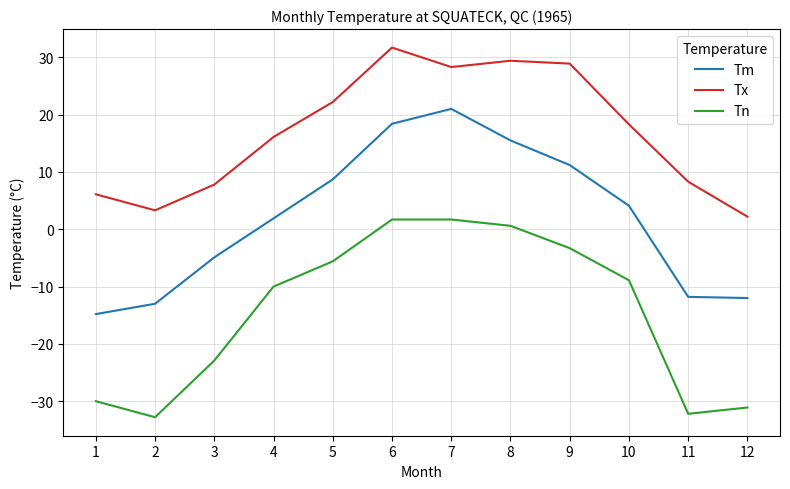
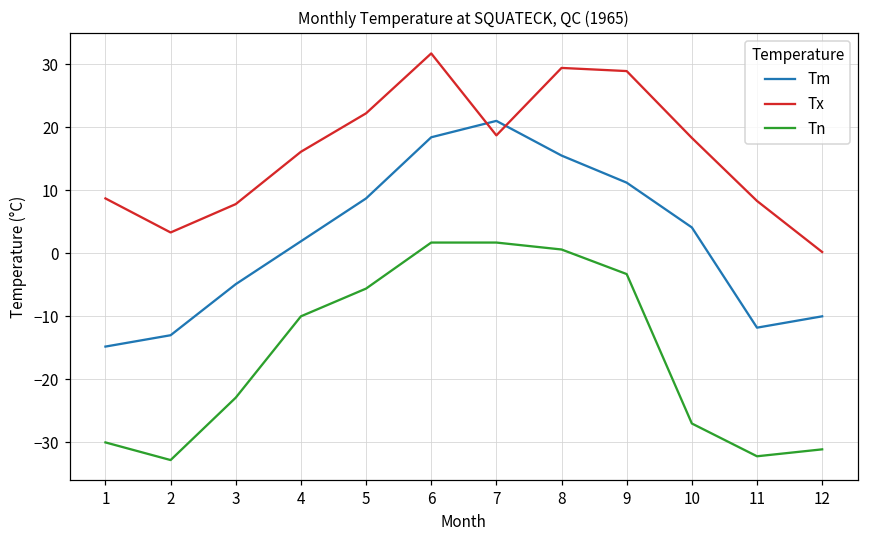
Tx, 1: 6 -> 9
Tx, 7: 28 -> 19
Tn, 10: -9 -> -27
Tm, 12: -12 -> -10
Tx, 12: 2 -> 0
